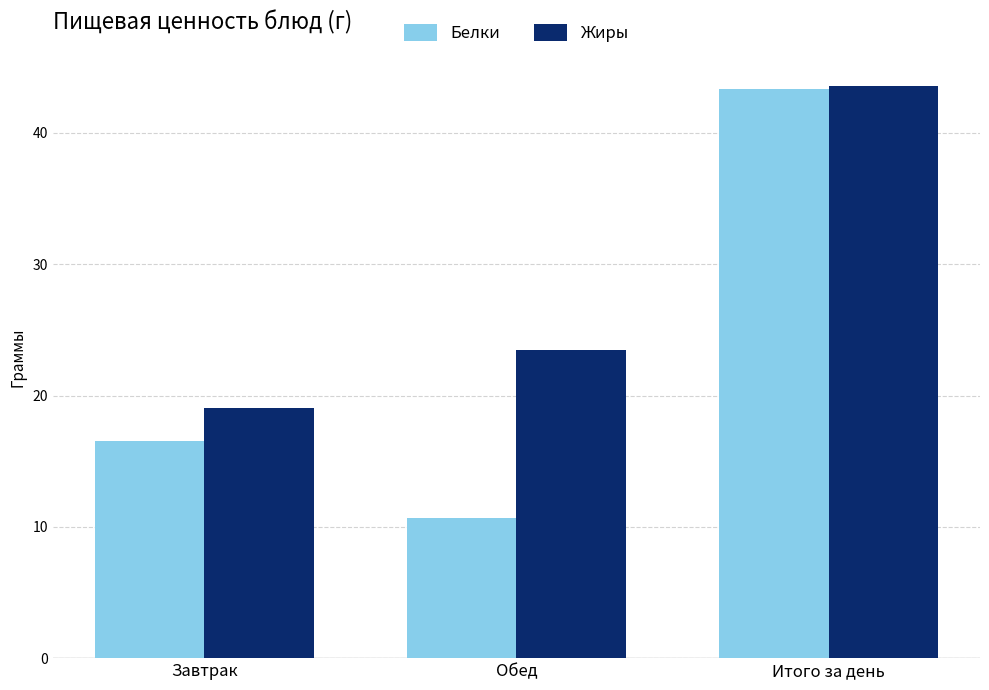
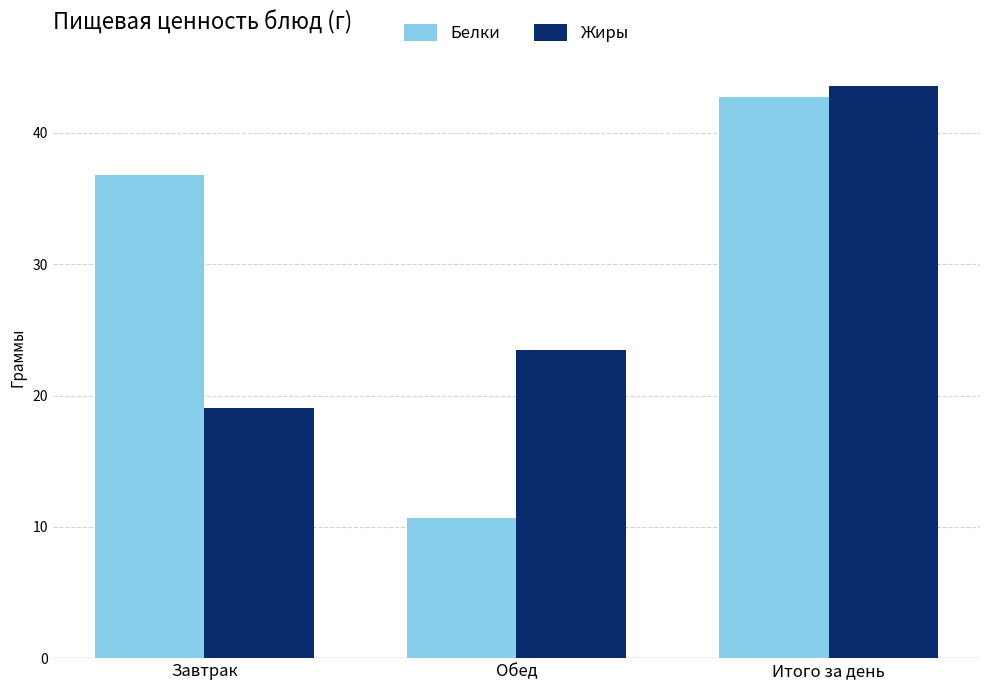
Белки, Завтрак: 16.5 -> 36.8
Белки, Итого за день: 43.4 -> 42.7
